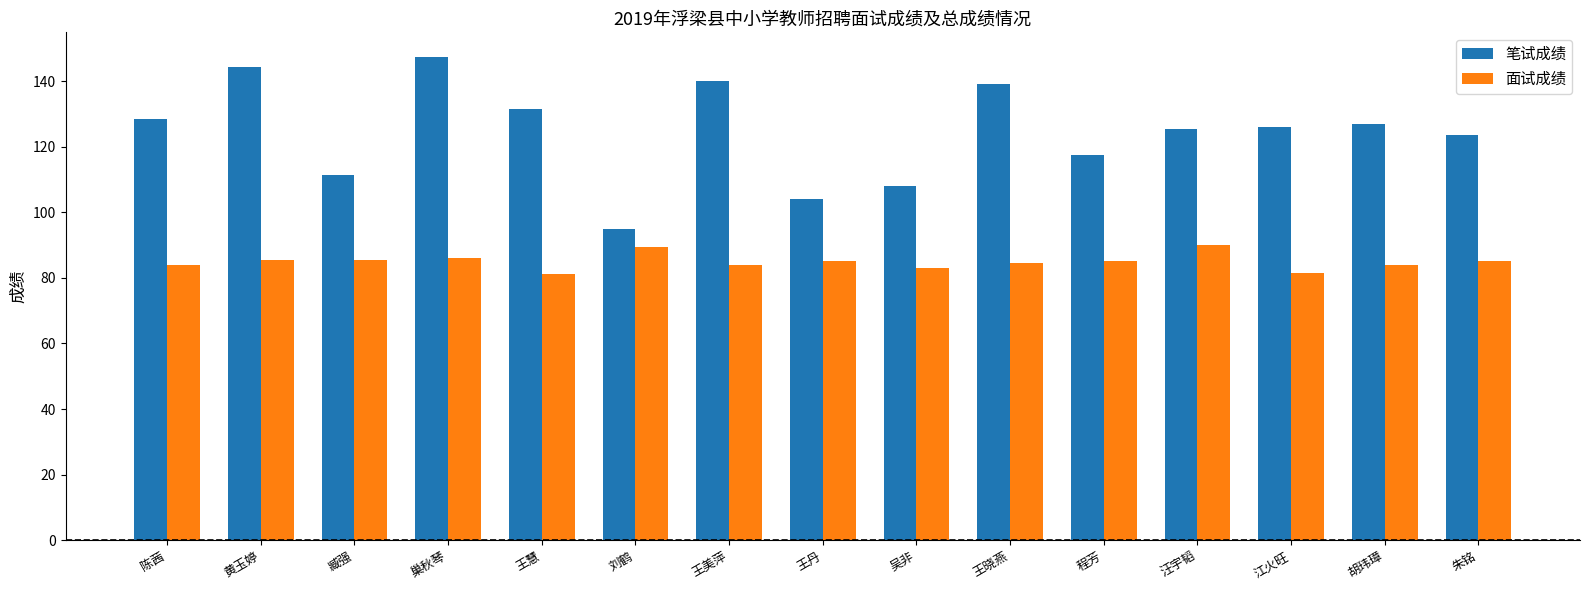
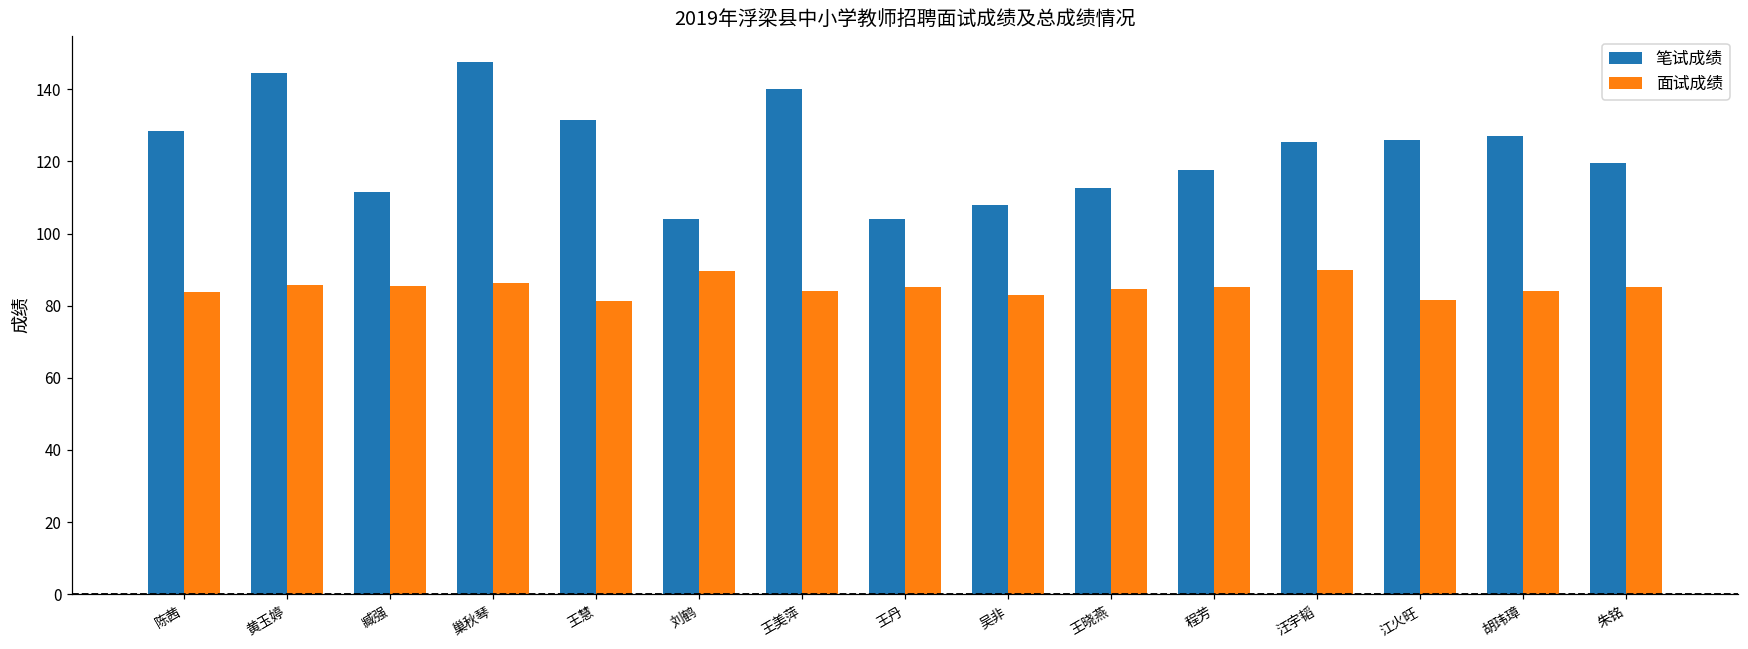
笔试成绩, 刘鹤: 95 -> 104
笔试成绩, 王晓燕: 139 -> 113
笔试成绩, 朱铭: 124 -> 120
